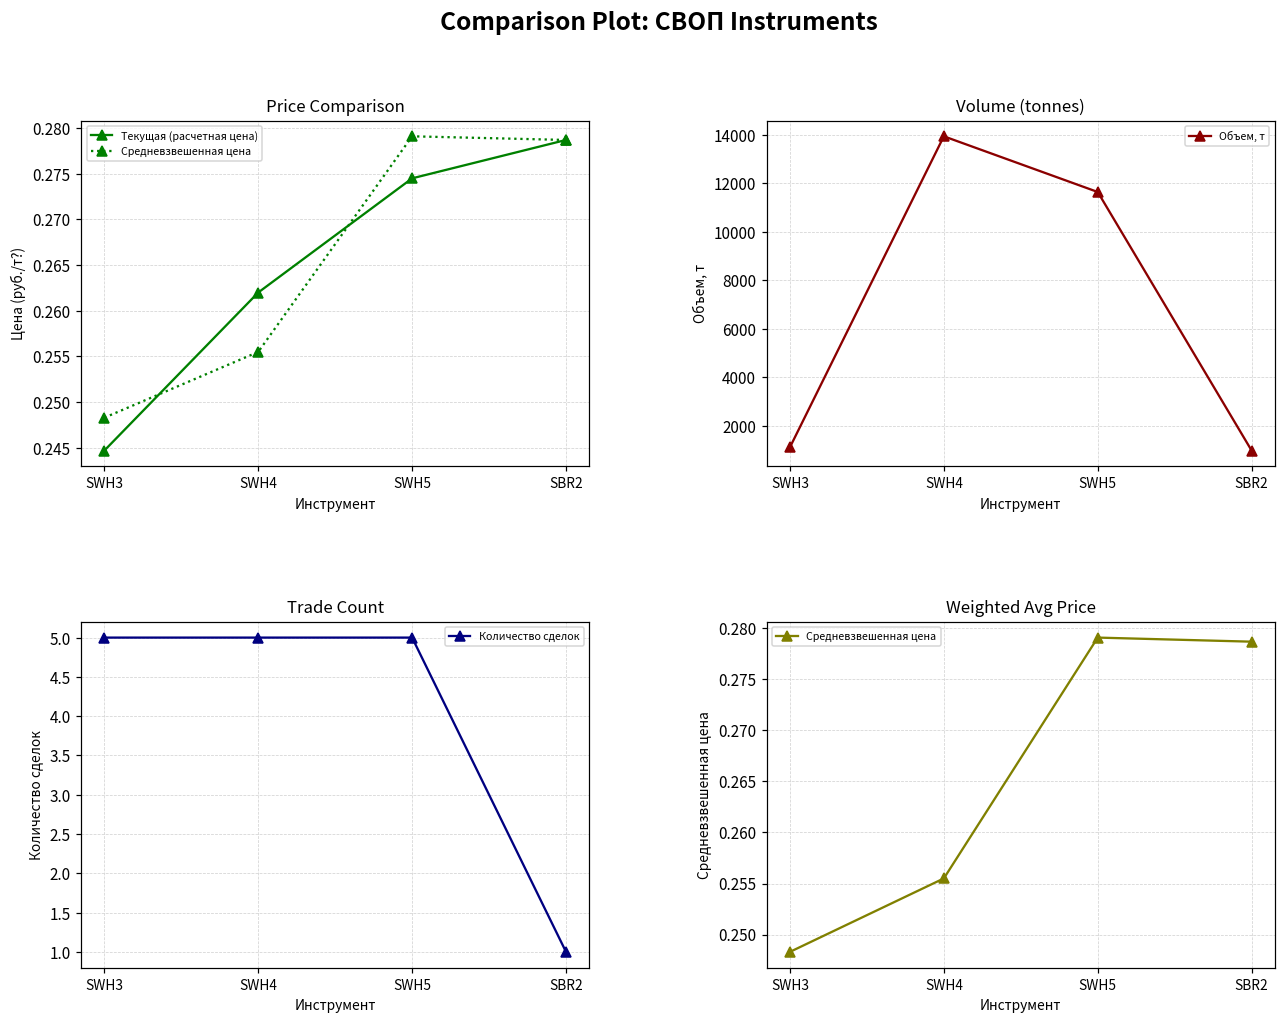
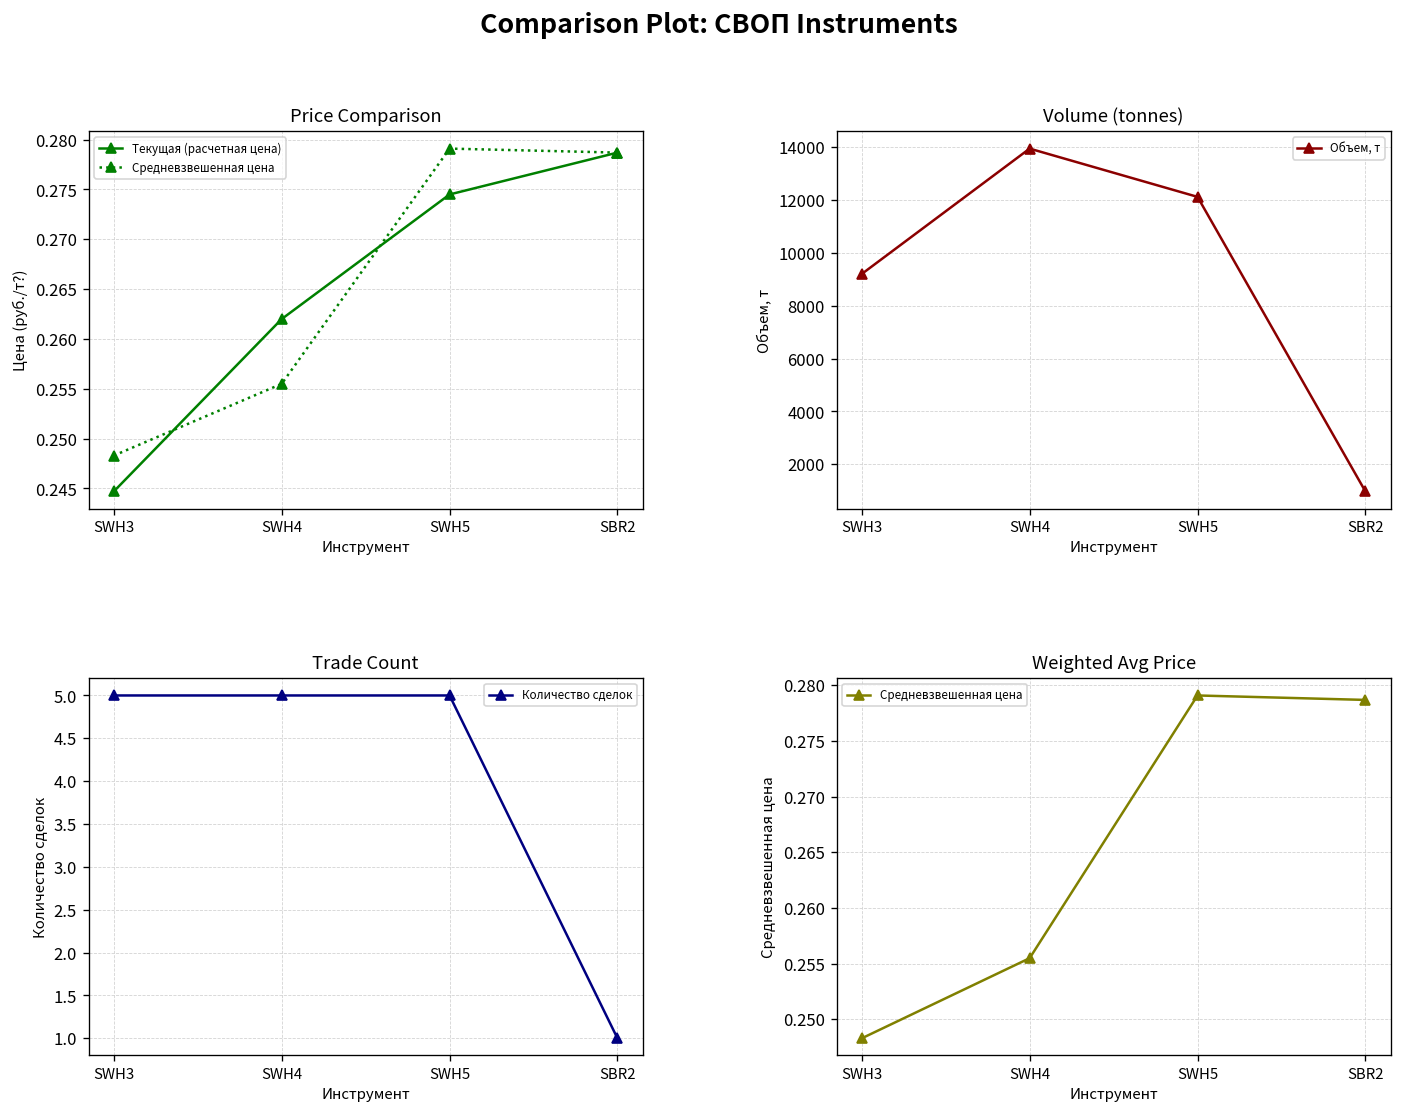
Volume (tonnes), SWH3: 1100 -> 9200
Volume (tonnes), SWH5: 11600 -> 12100
